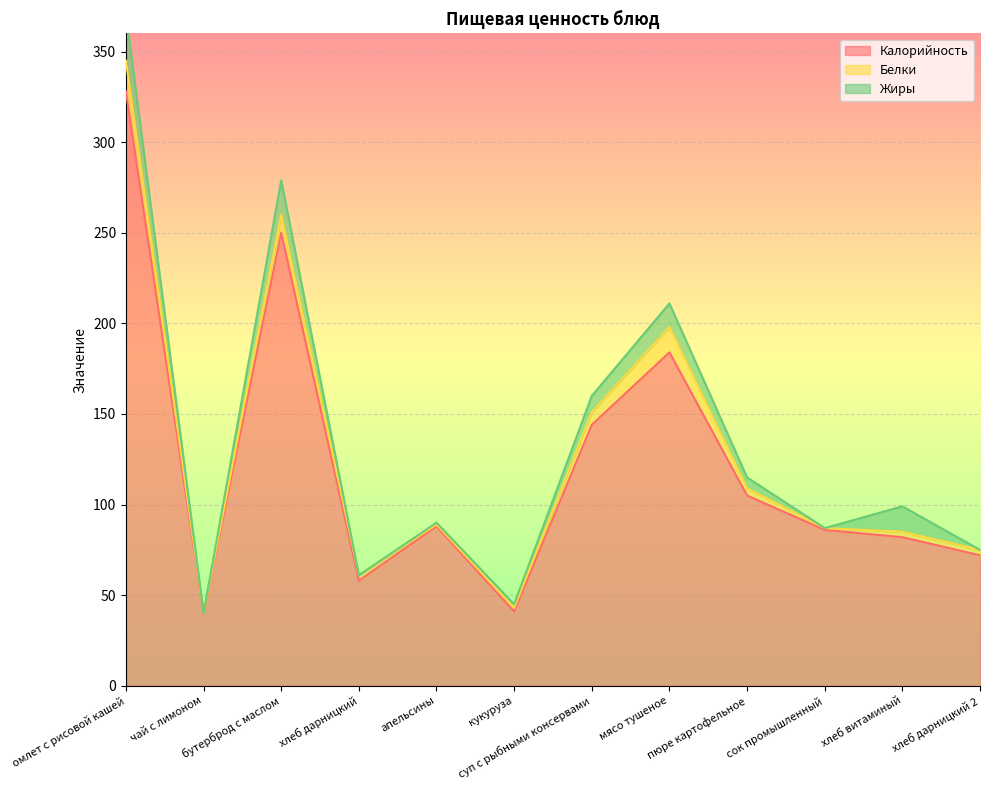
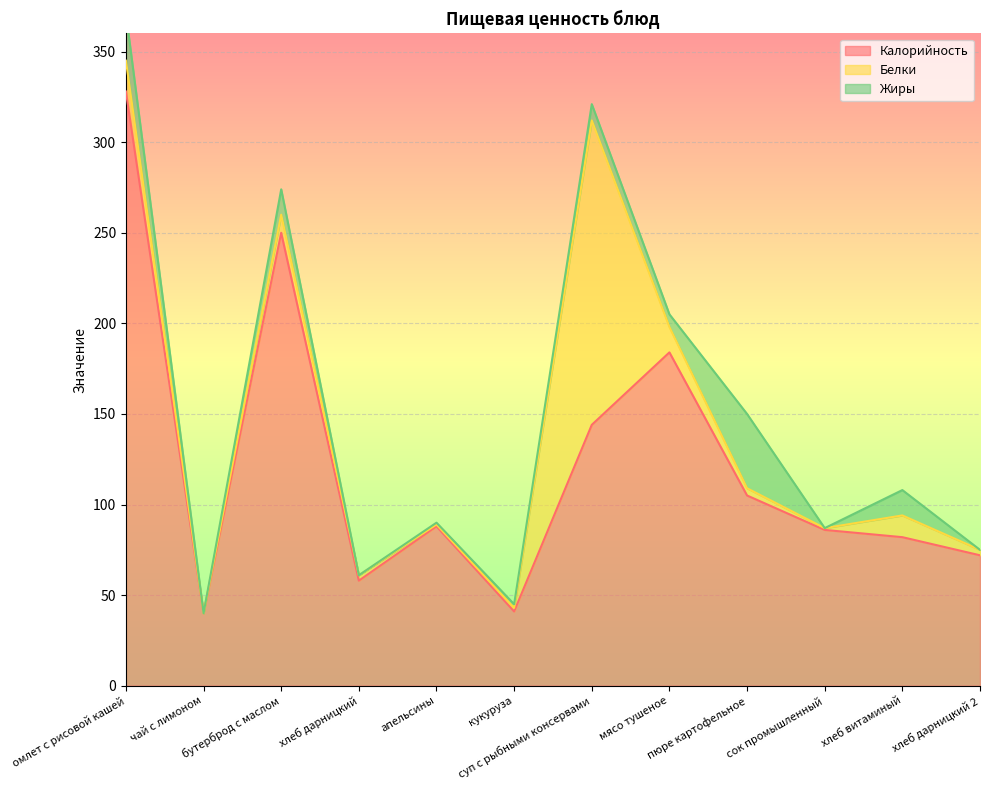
Жиры, бутерброд с маслом: 19 -> 14
Белки, суп с рыбными консервами: 7 -> 168
Жиры, мясо тушеное: 13 -> 7
Жиры, пюре картофельное: 6 -> 41
Белки, хлеб витаминый: 3 -> 12
